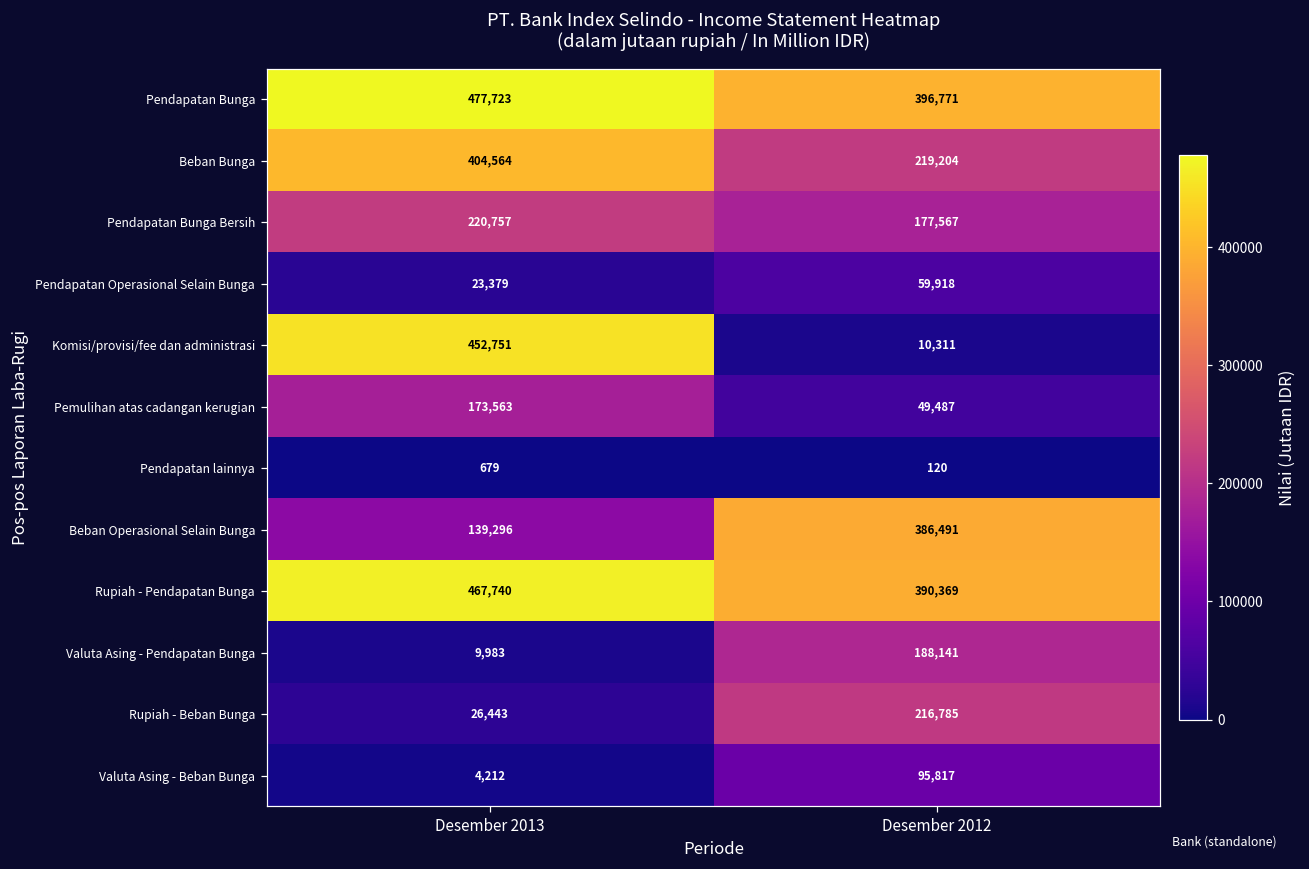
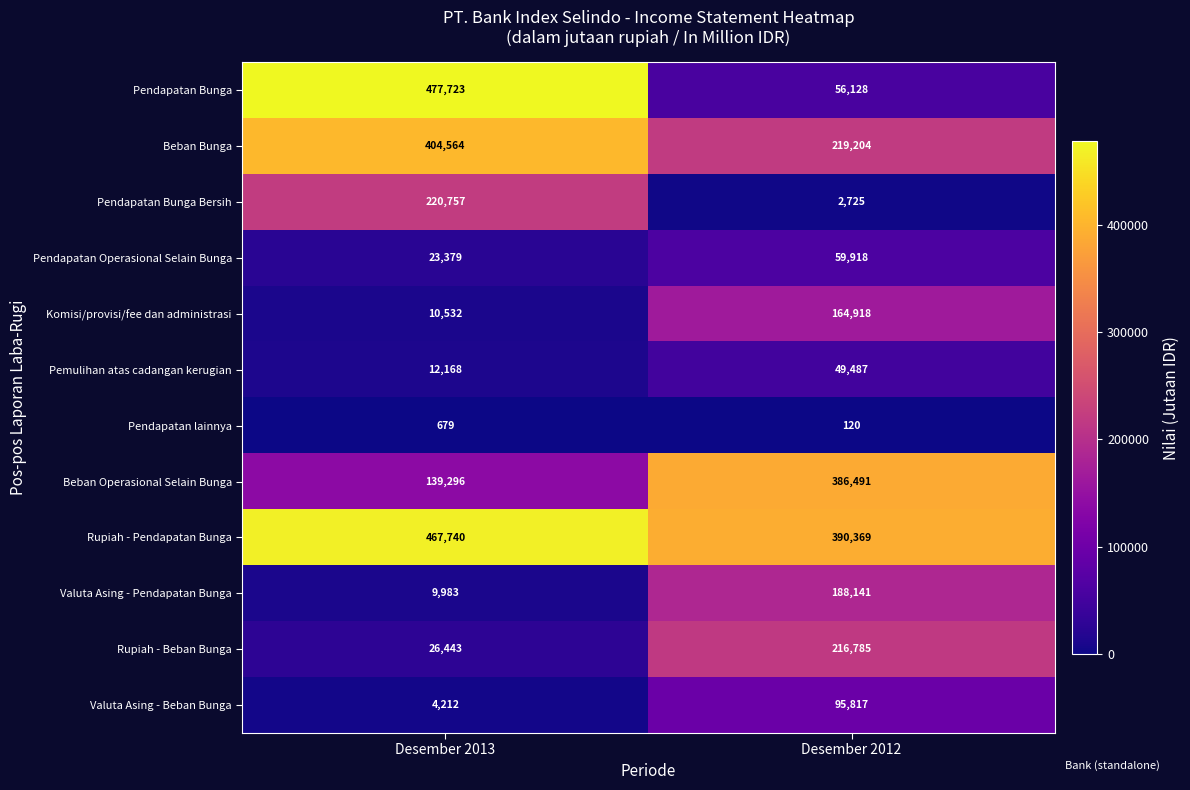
Pendapatan Bunga, Desember 2012: 396,771 -> 56,128
Pendapatan Bunga Bersih, Desember 2012: 177,567 -> 2,725
Komisi/provisi/fee dan administrasi, Desember 2013: 452,751 -> 10,532
Komisi/provisi/fee dan administrasi, Desember 2012: 10,311 -> 164,918
Pemulihan atas cadangan kerugian, Desember 2013: 173,563 -> 12,168
